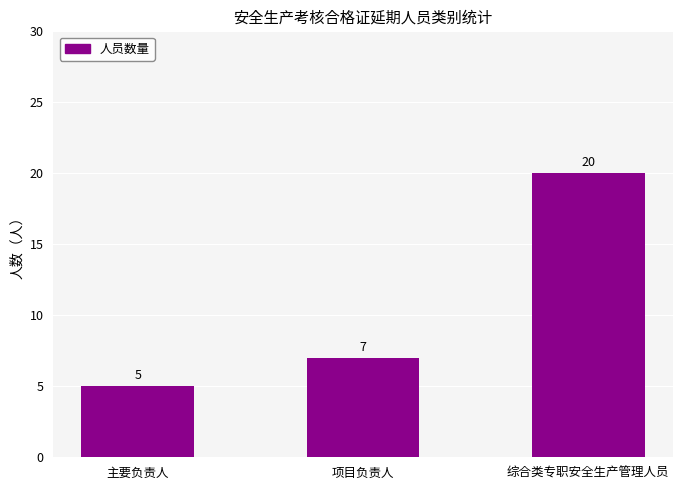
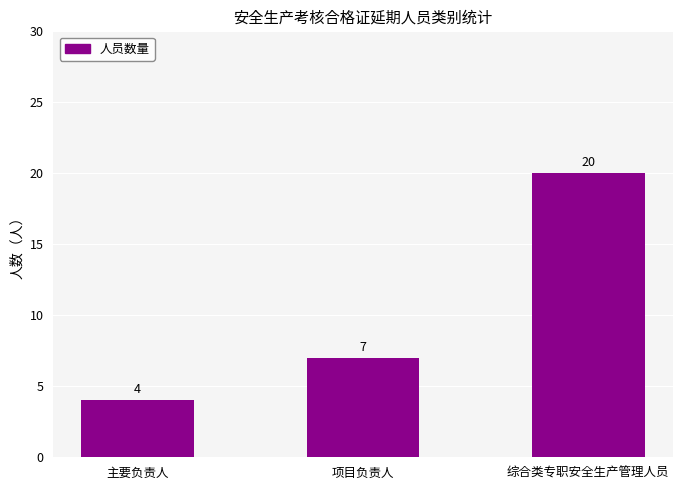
主要负责人: 5 -> 4
